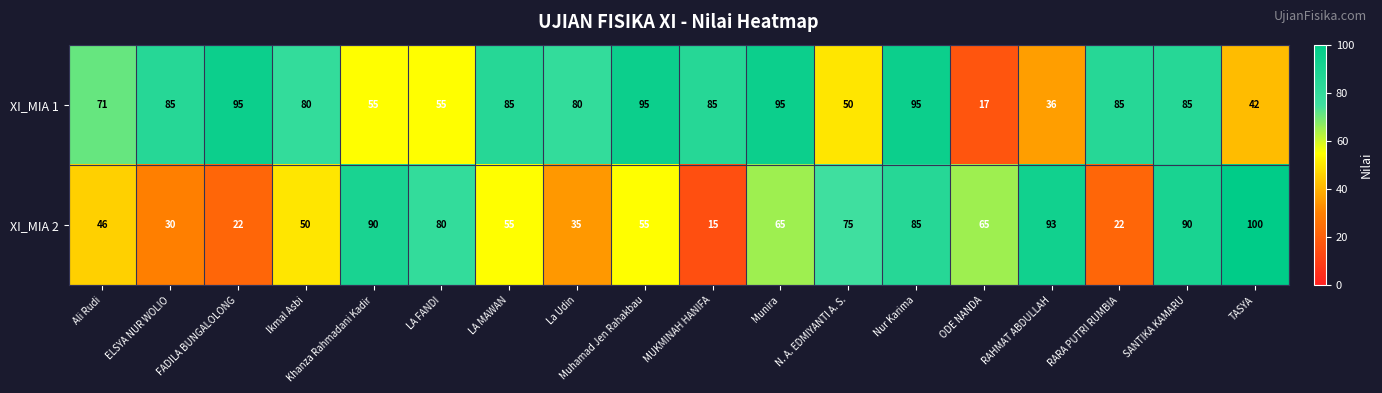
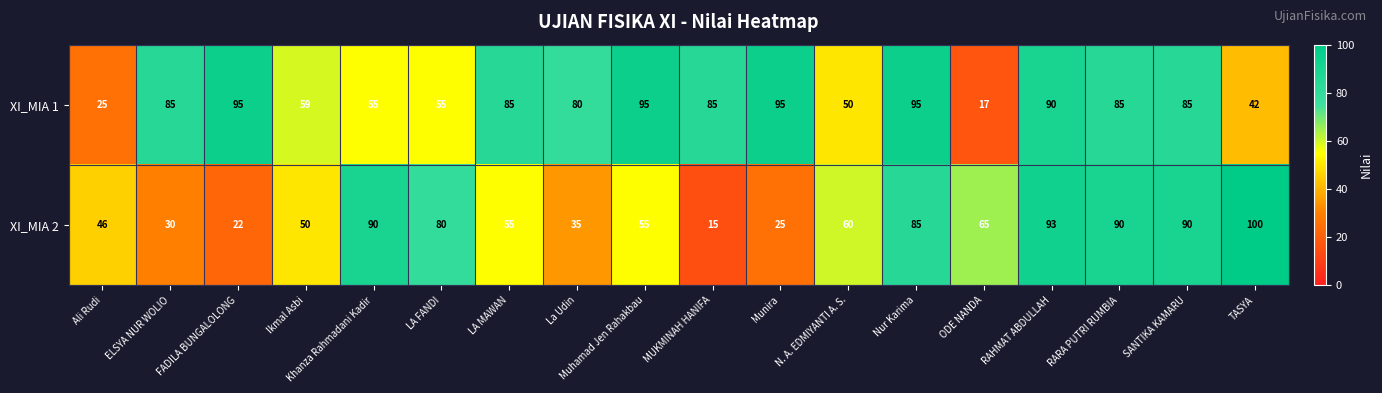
XI_MIA 1, Ali Rudi: 71 -> 25
XI_MIA 1, Ikmal Asbi: 80 -> 59
XI_MIA 1, RAHMAT ABDULLAH: 36 -> 90
XI_MIA 2, Munira: 65 -> 25
XI_MIA 2, N. A. EDMIYANTI A. S.: 75 -> 60
XI_MIA 2, RARA PUTRI RUMBIA: 22 -> 90
